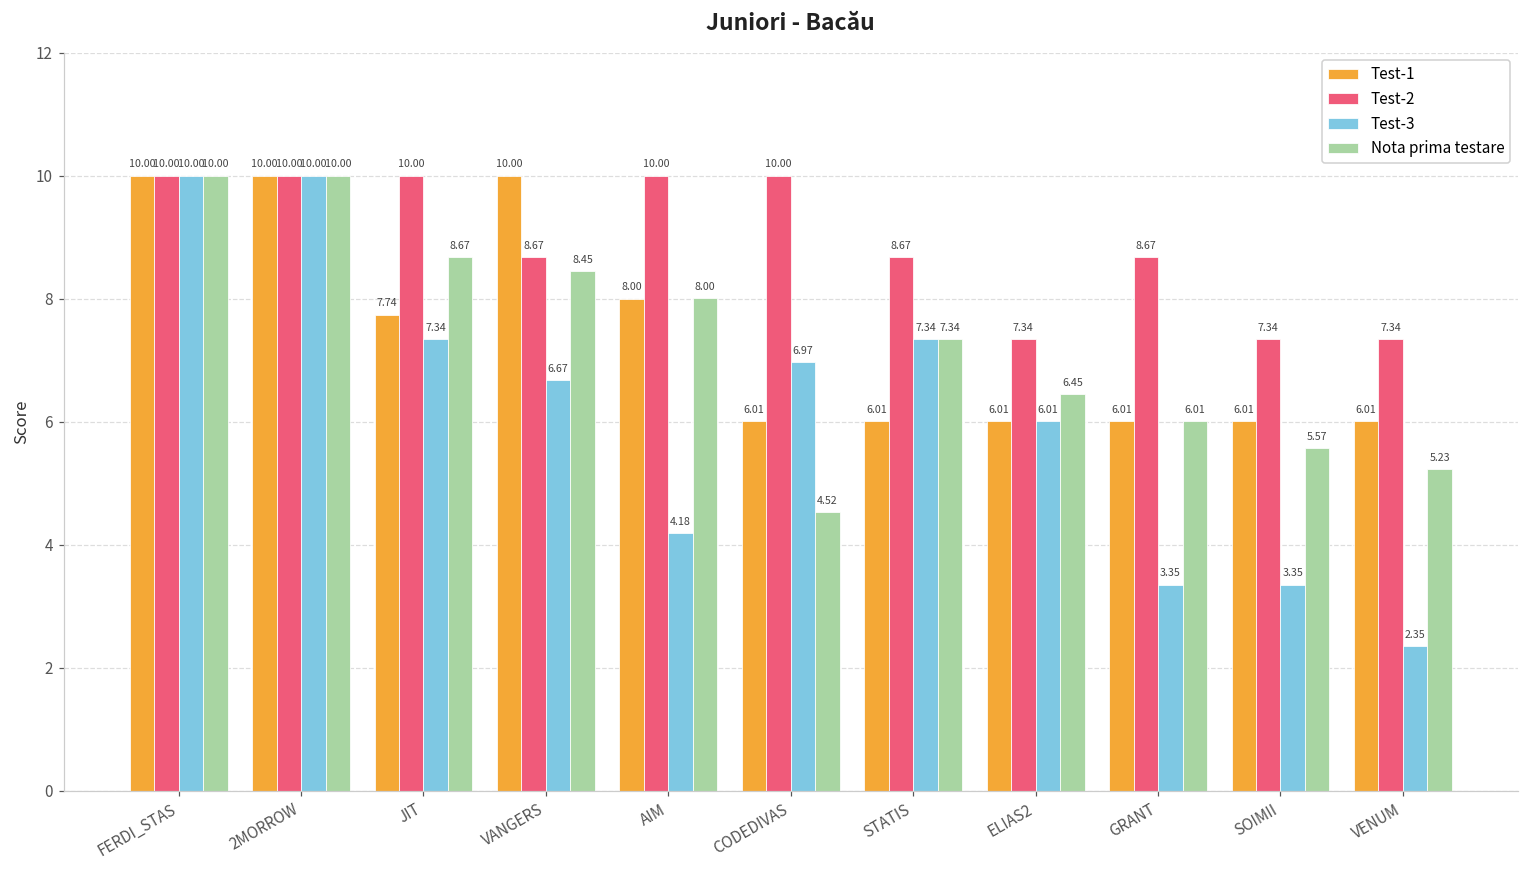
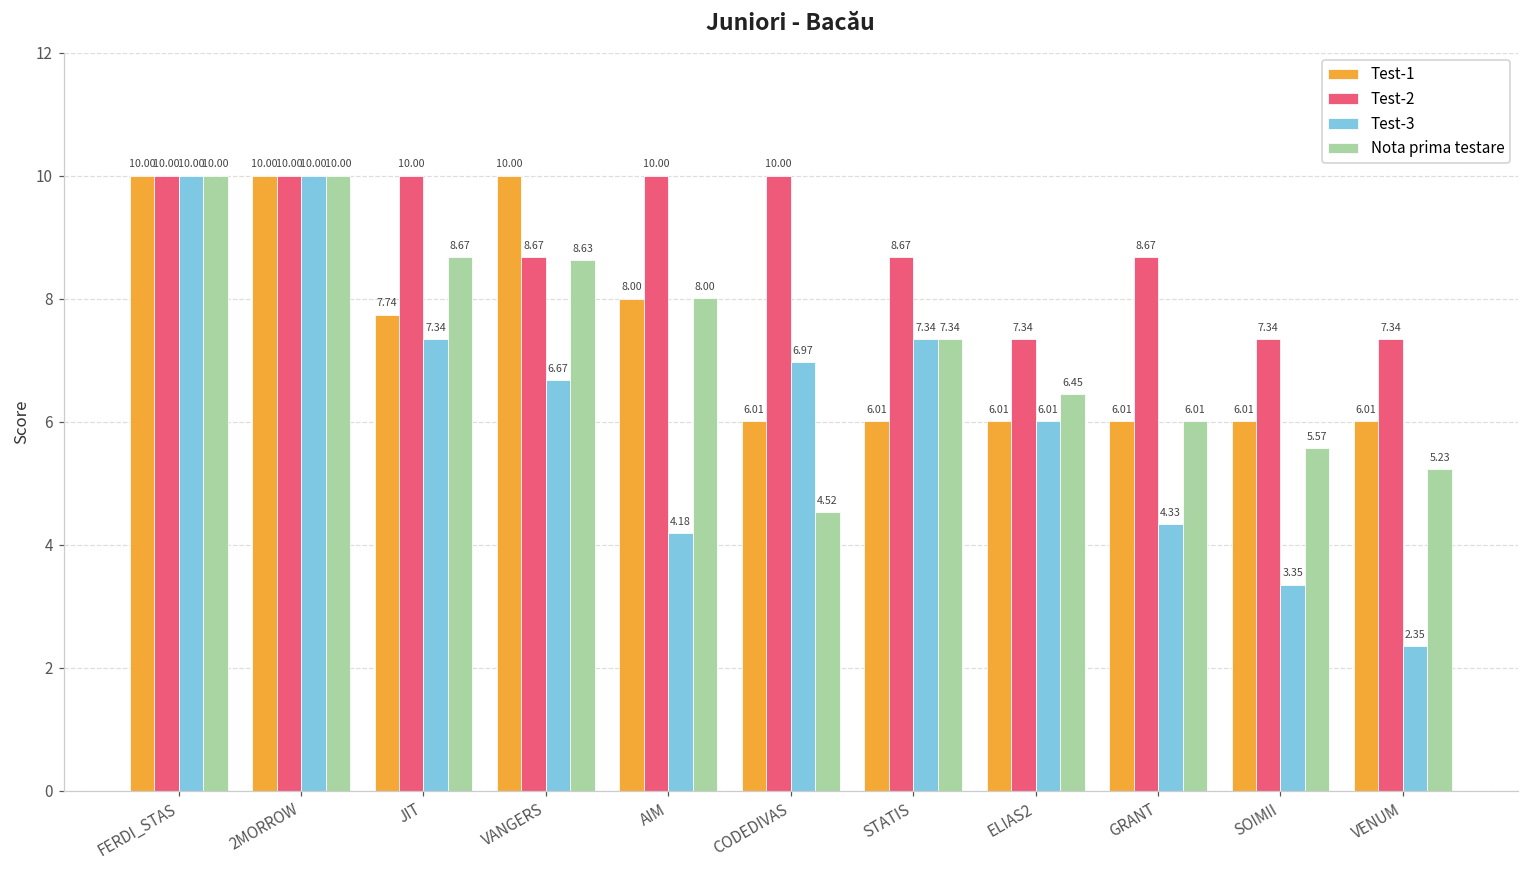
Nota prima testare, VANGERS: 8.45 -> 8.63
Test-3, GRANT: 3.35 -> 4.33
